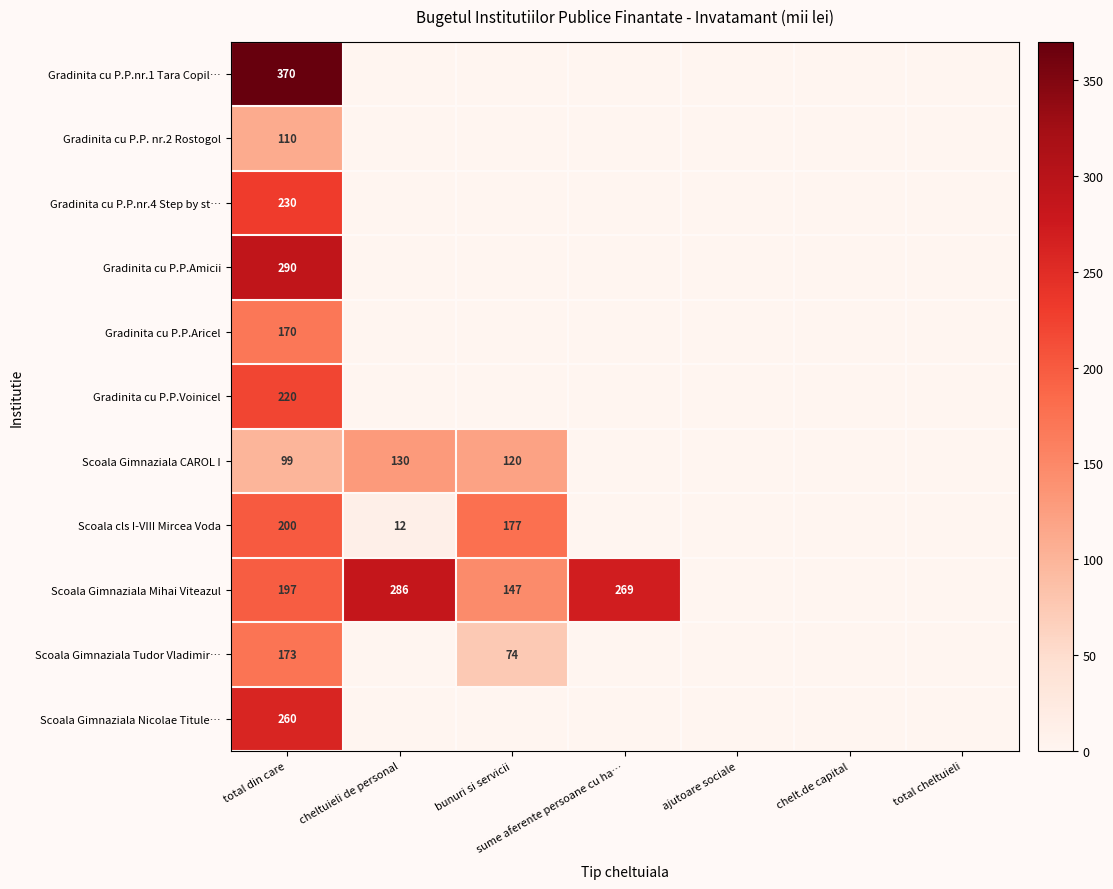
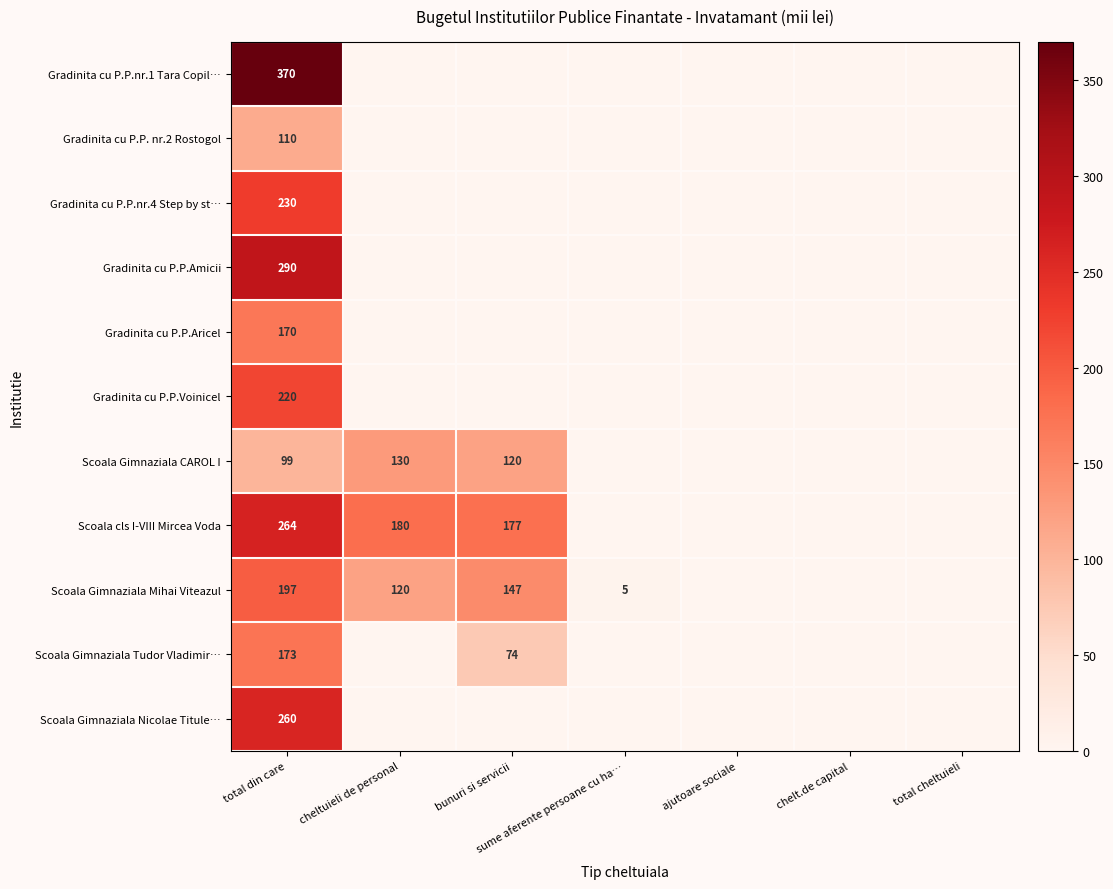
Scoala cls I-VIII Mircea Voda, total din care: 200 -> 264
Scoala cls I-VIII Mircea Voda, cheltuieli de personal: 12 -> 180
Scoala Gimnaziala Mihai Viteazul, cheltuieli de personal: 286 -> 120
Scoala Gimnaziala Mihai Viteazul, sume aferente persoane cu ha…: 269 -> 5
